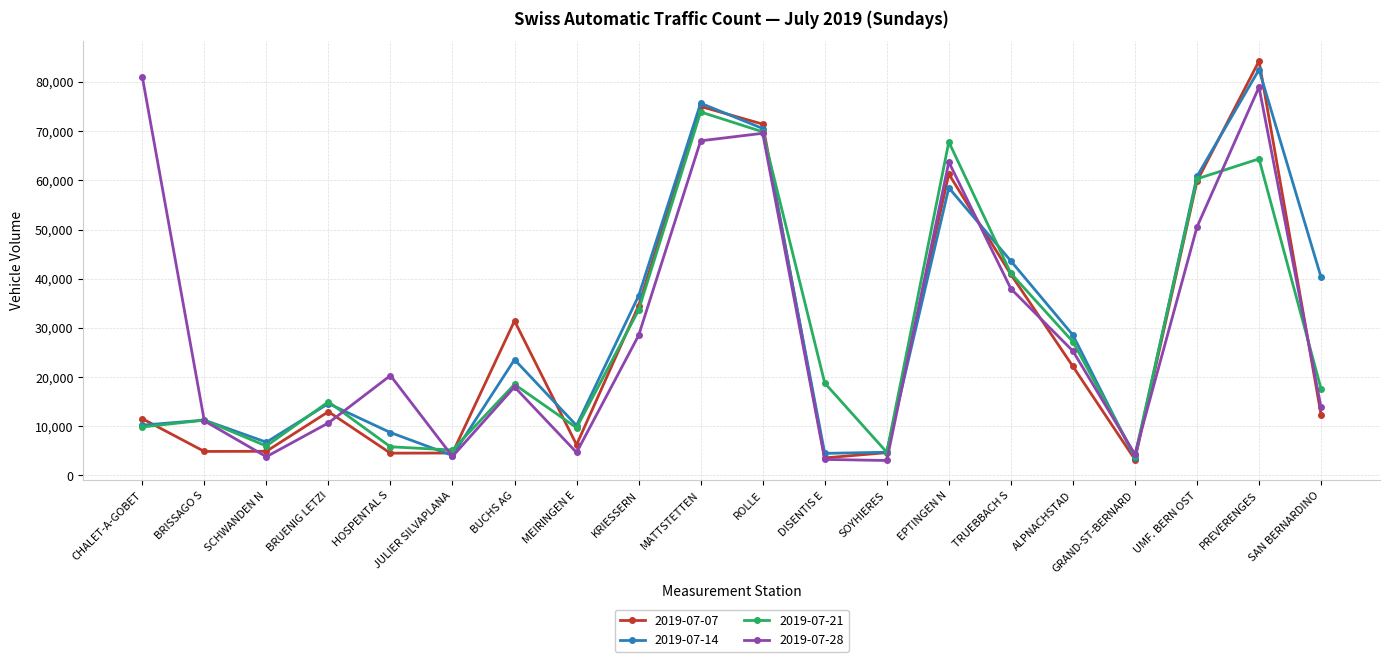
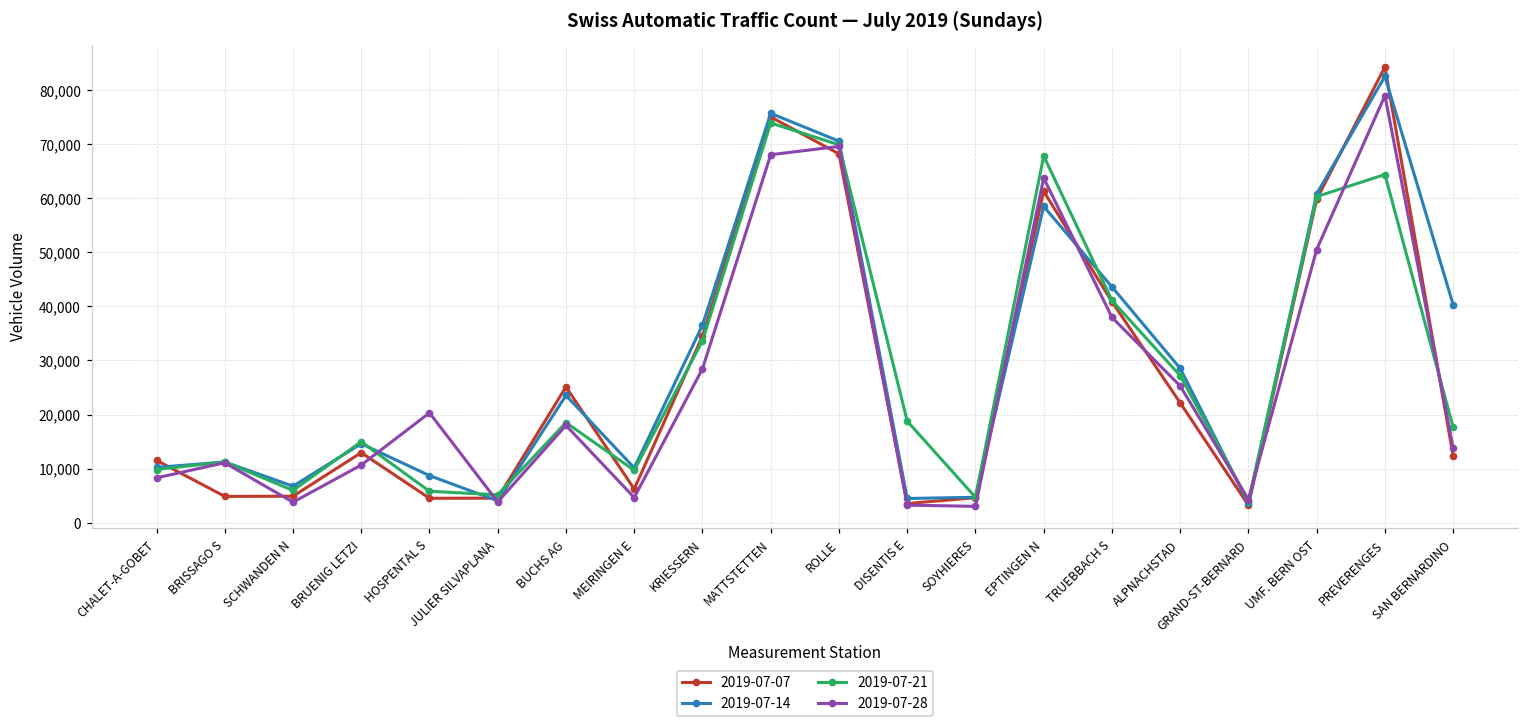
2019-07-28, CHALET-A-GOBET: 81,000 -> 8,000
2019-07-07, BUCHS AG: 31,000 -> 25,000
2019-07-07, ROLLE: 71,000 -> 68,000
